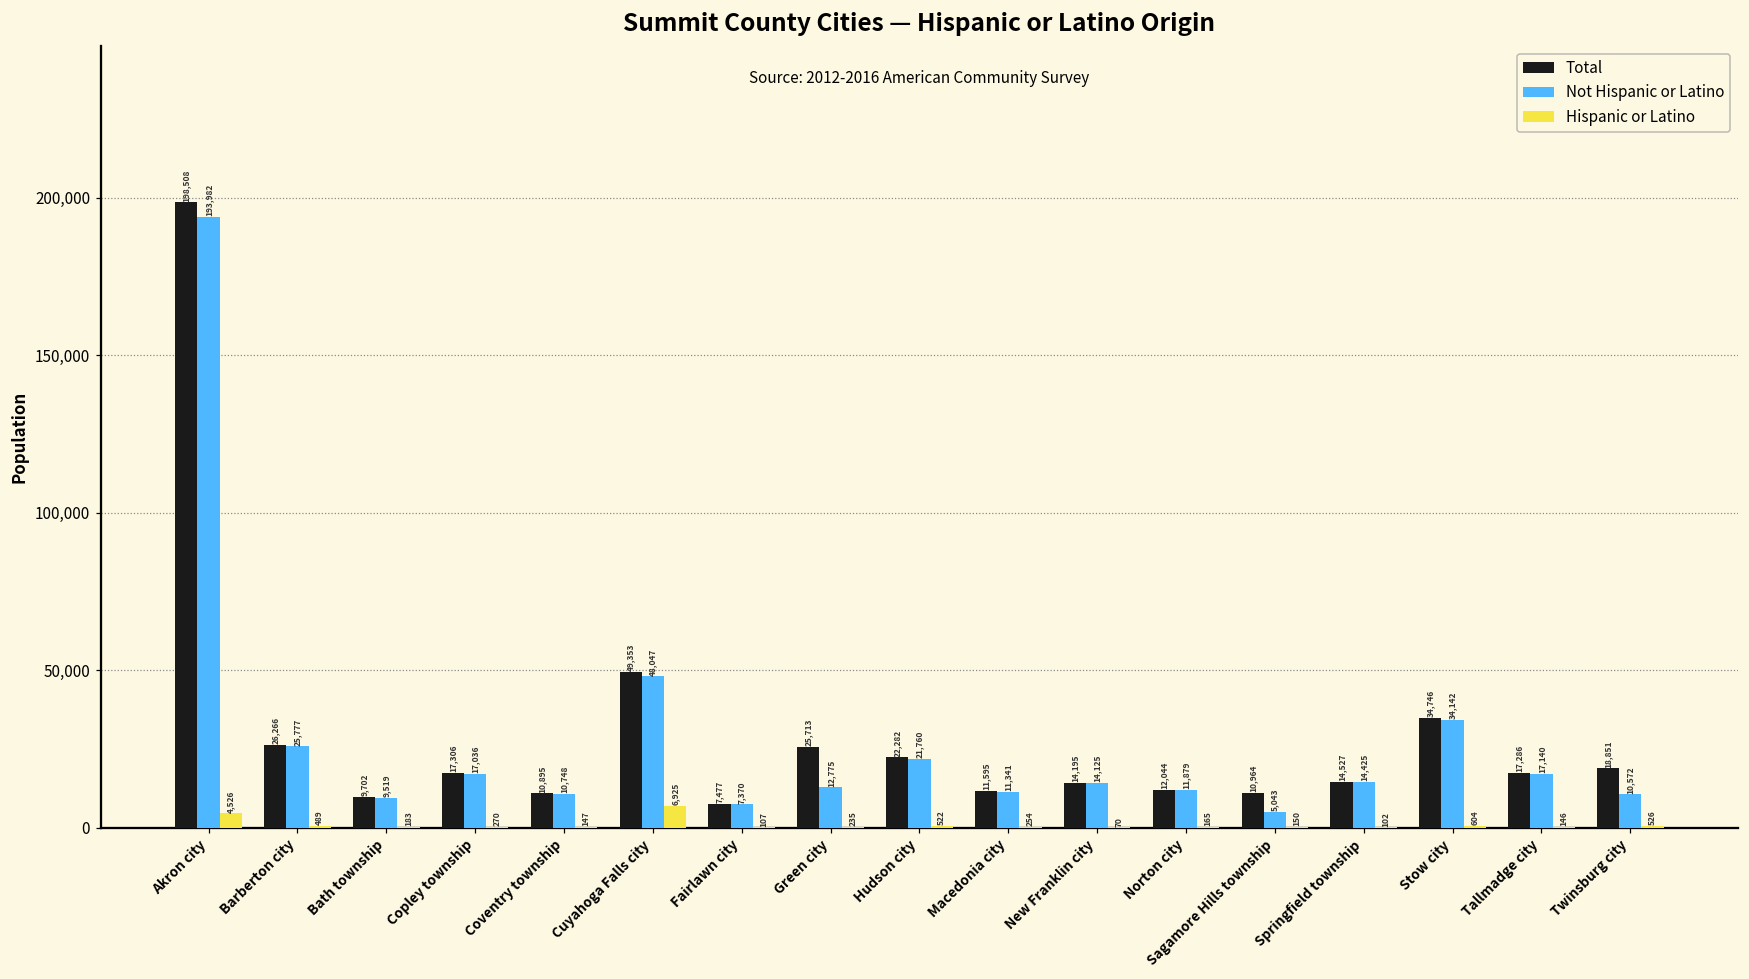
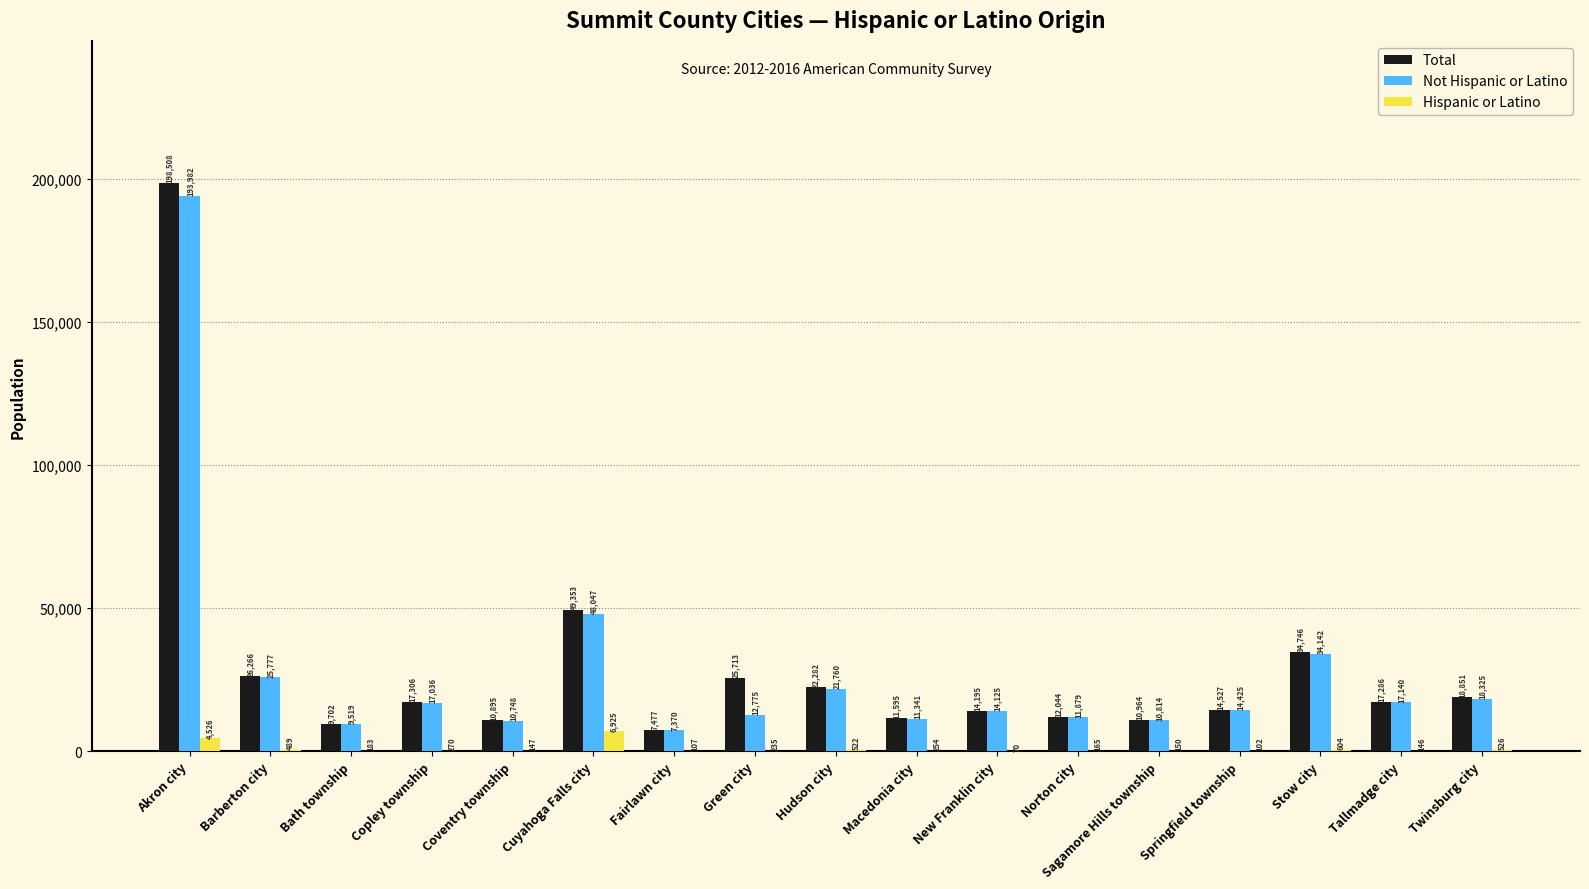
Not Hispanic or Latino, Sagamore Hills township: 5,043 -> 10,814
Not Hispanic or Latino, Twinsburg city: 10,572 -> 18,325
